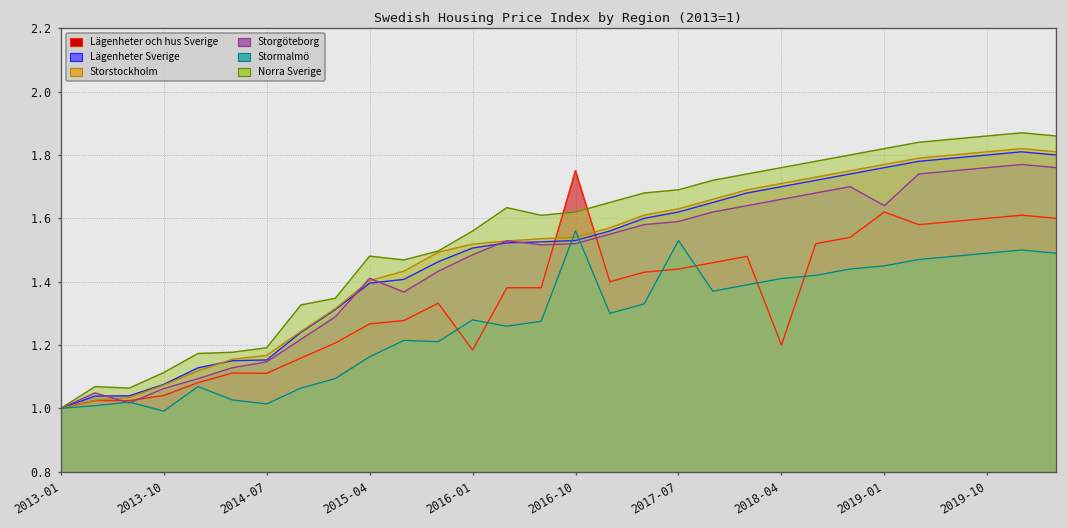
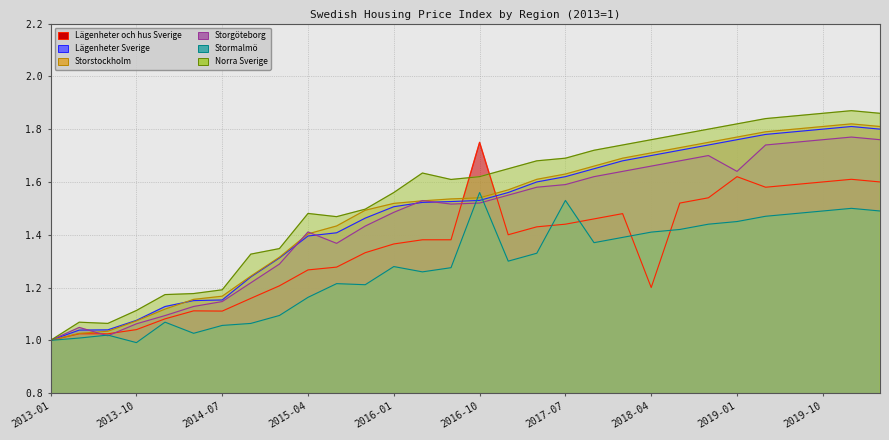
Stormalmö, 2014-07: 1.01 -> 1.06
Lägenheter och hus Sverige, 2016-01: 1.18 -> 1.37
